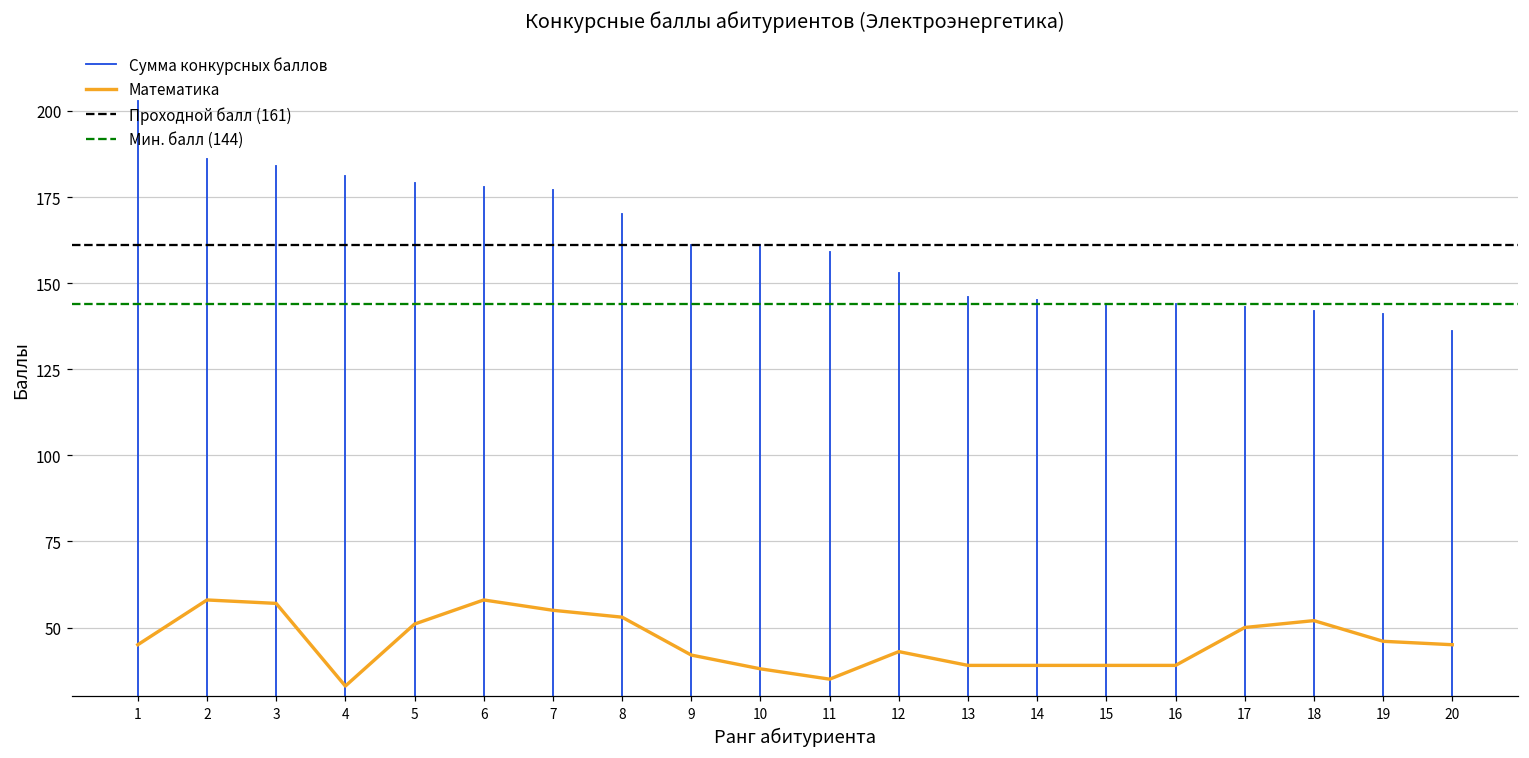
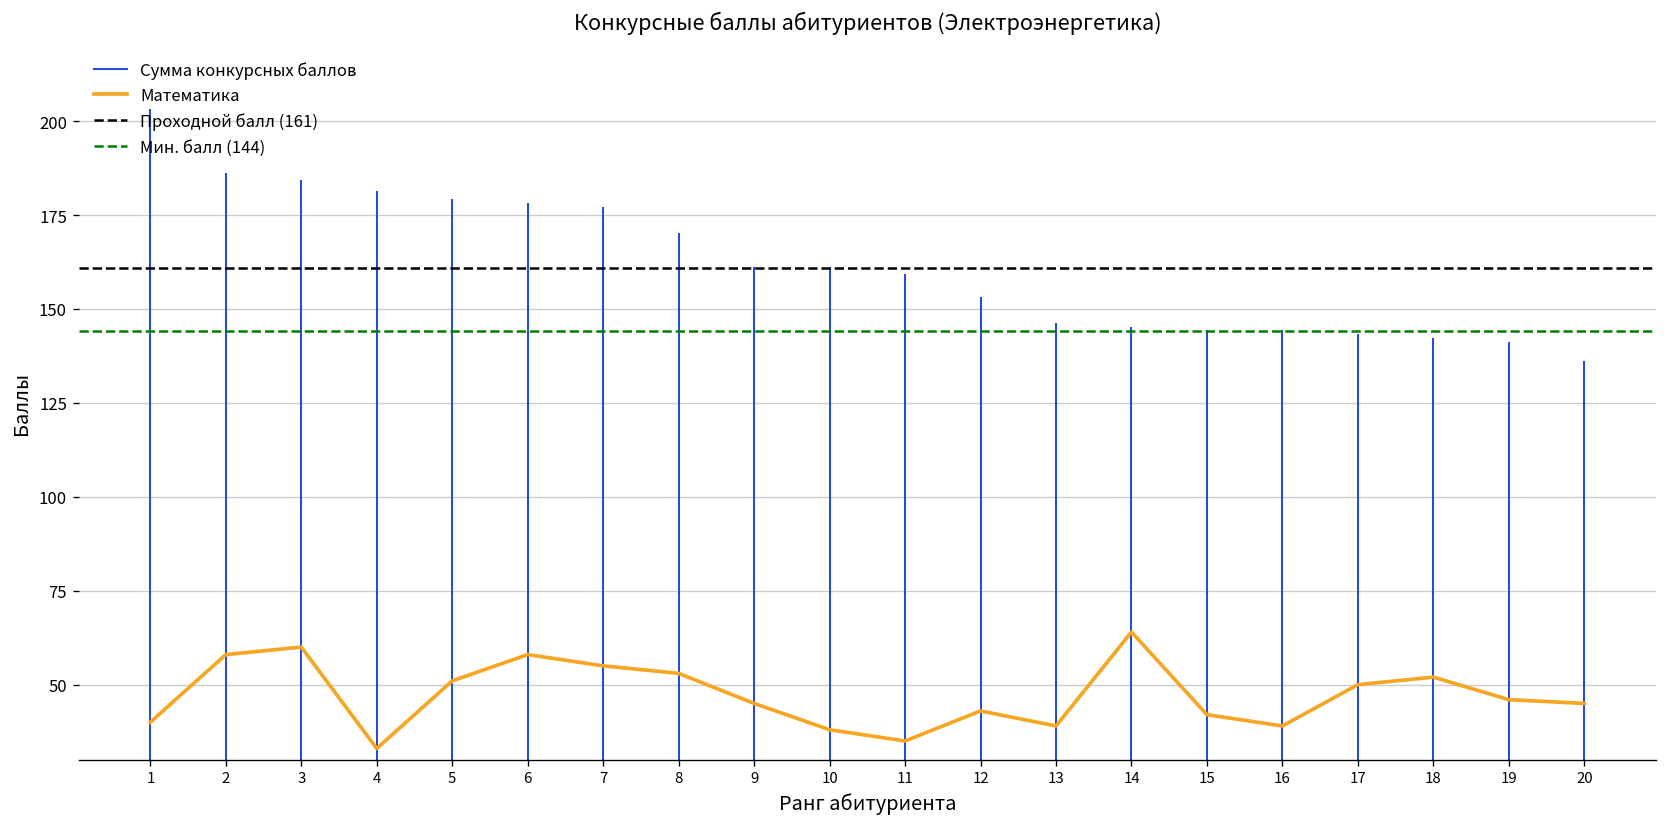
Математика, 1: 45 -> 40
Математика, 3: 57 -> 60
Математика, 9: 42 -> 45
Математика, 14: 39 -> 64
Математика, 15: 39 -> 42
